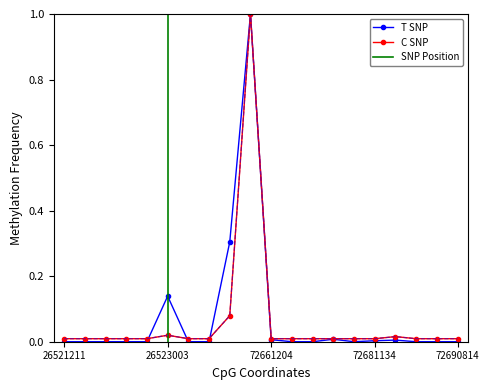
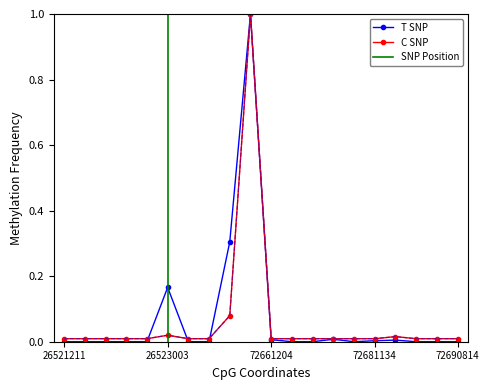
T SNP, 26523003: 0.14 -> 0.17
